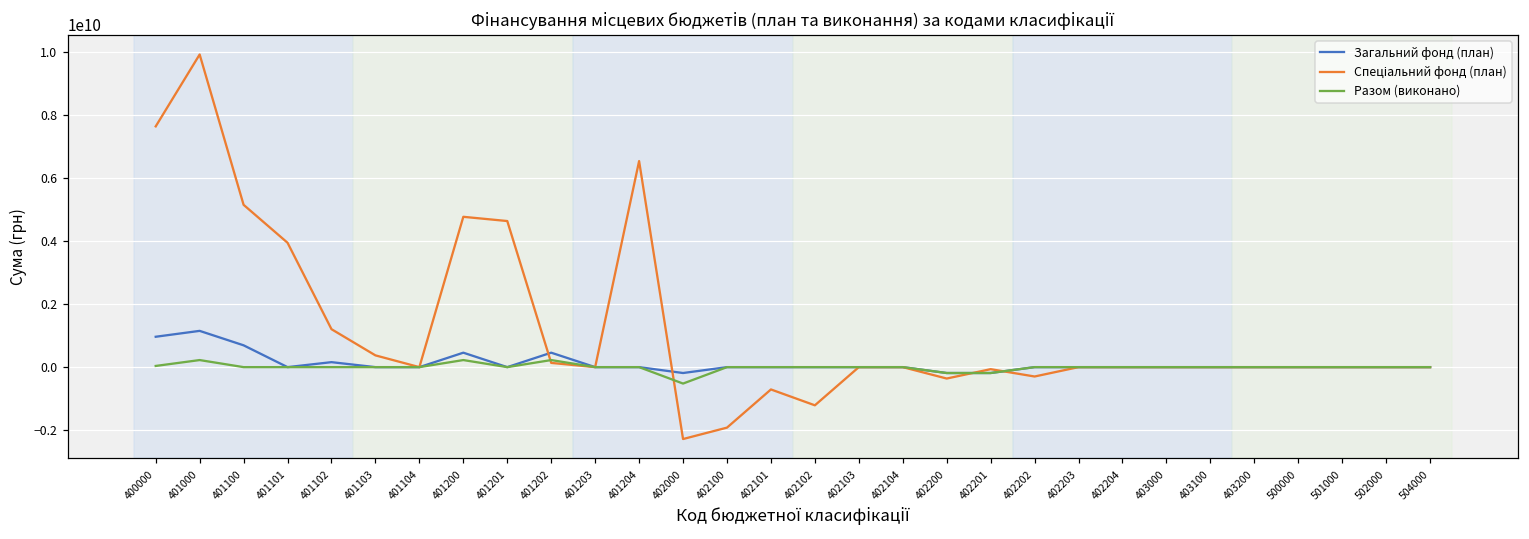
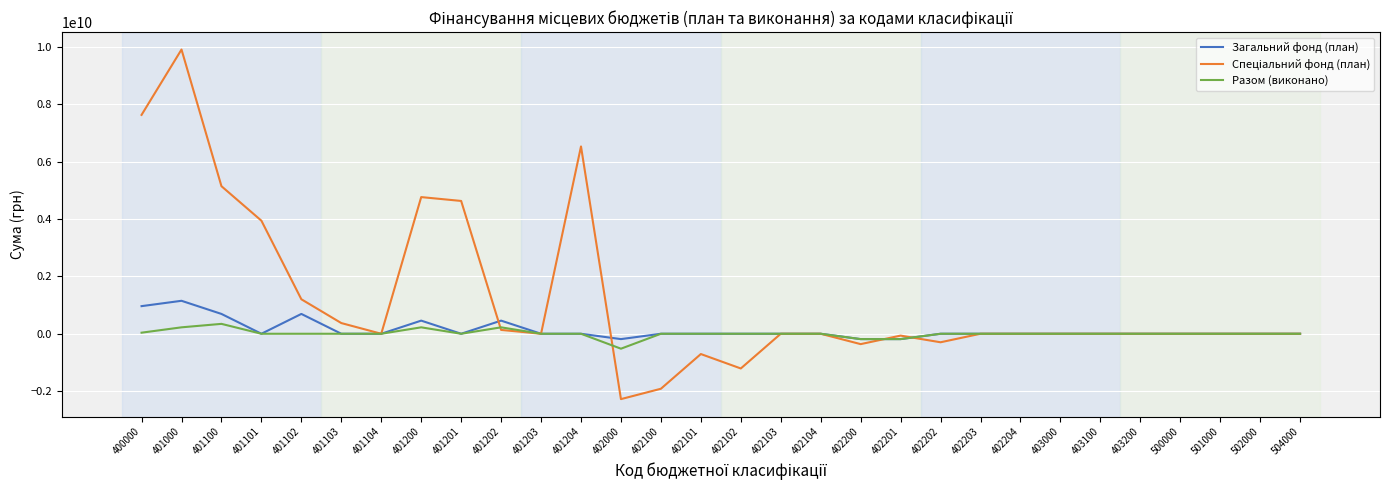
Разом (виконано), 401100: 0 -> 300000000
Загальний фонд (план), 401102: 200000000 -> 700000000
